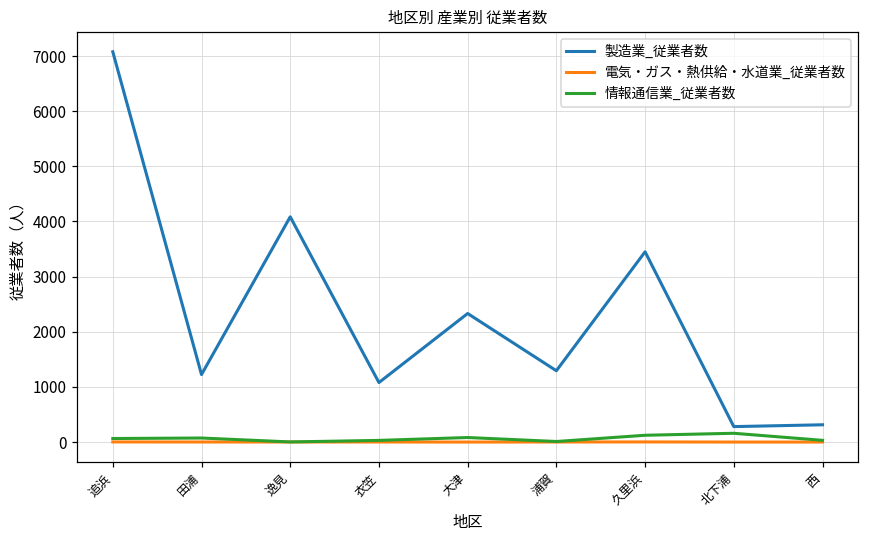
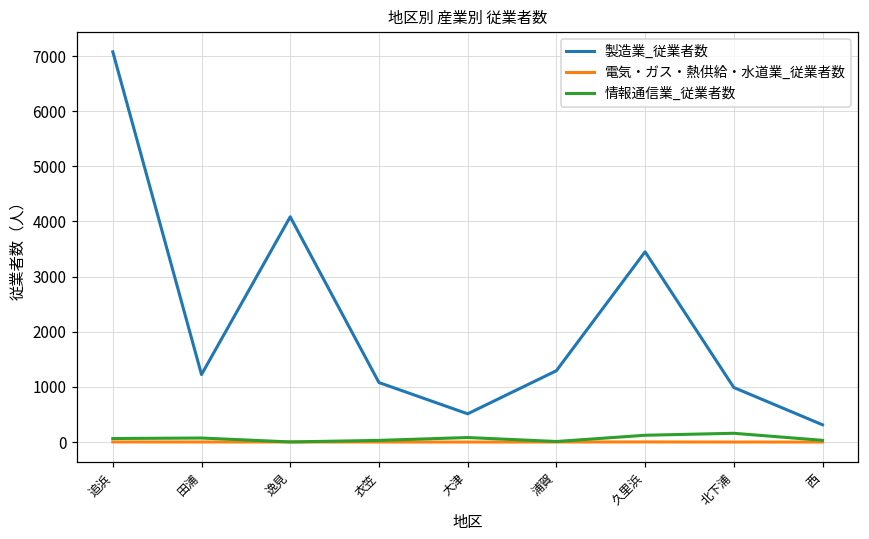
製造業_従業者数, 大津: 2300 -> 500
製造業_従業者数, 北下浦: 300 -> 1000
